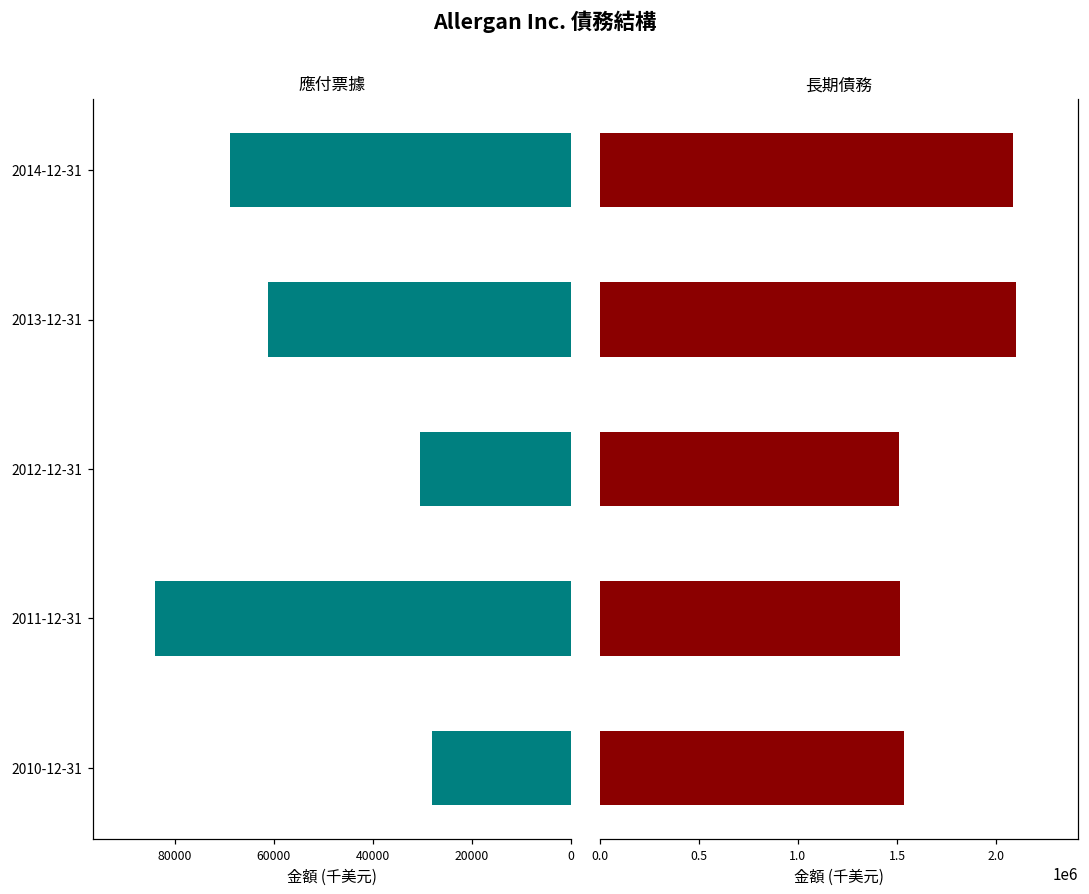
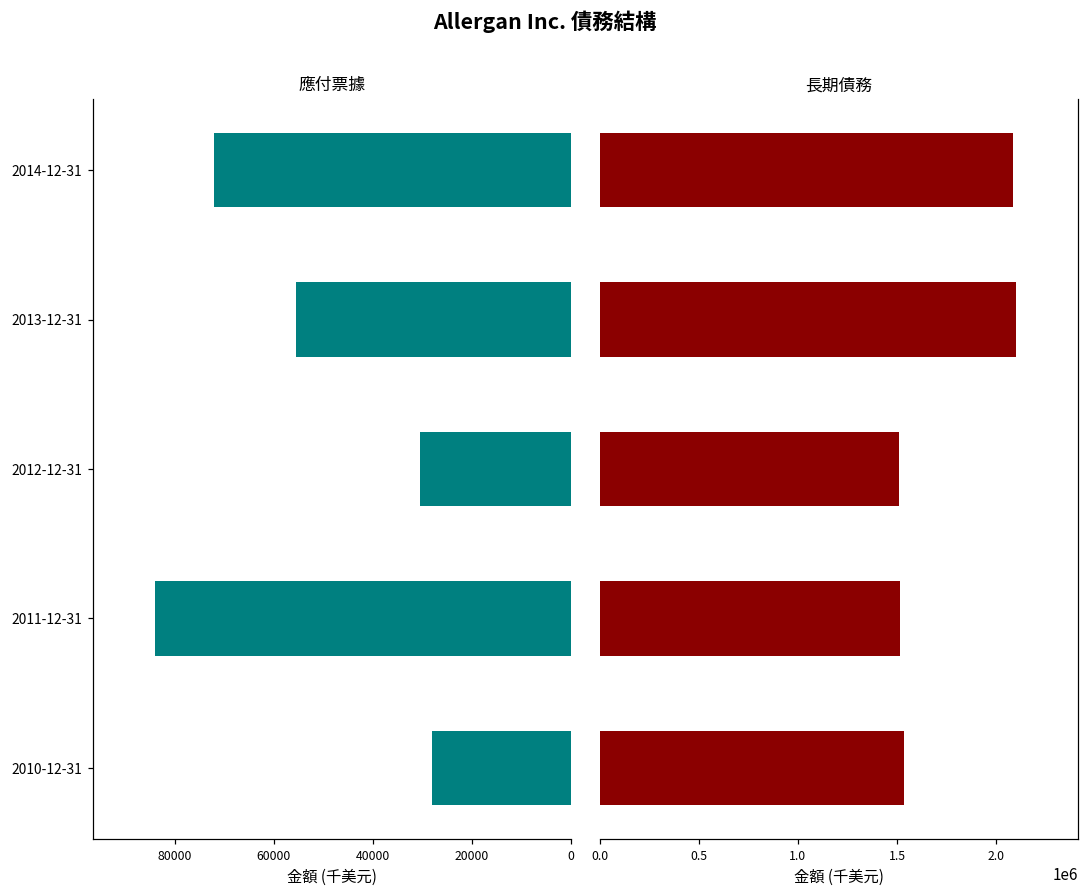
應付票據, 2014-12-31: 69000 -> 72000
應付票據, 2013-12-31: 61000 -> 56000
